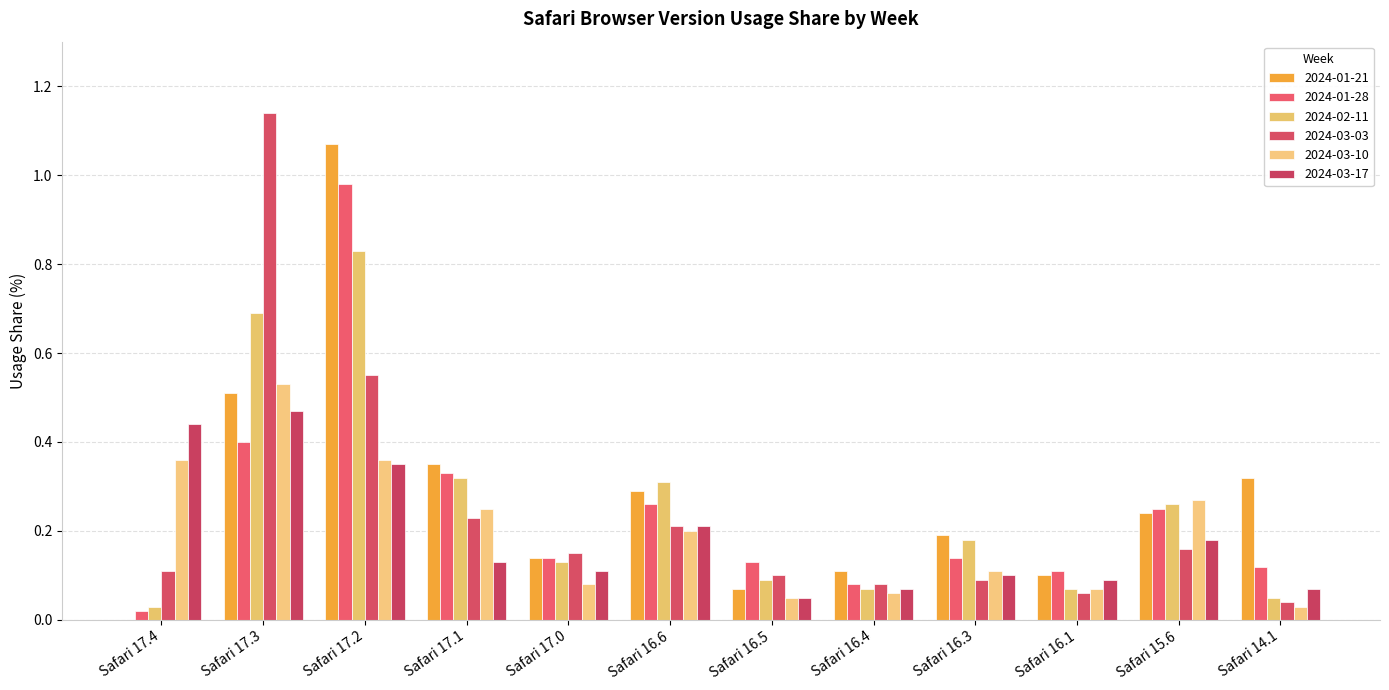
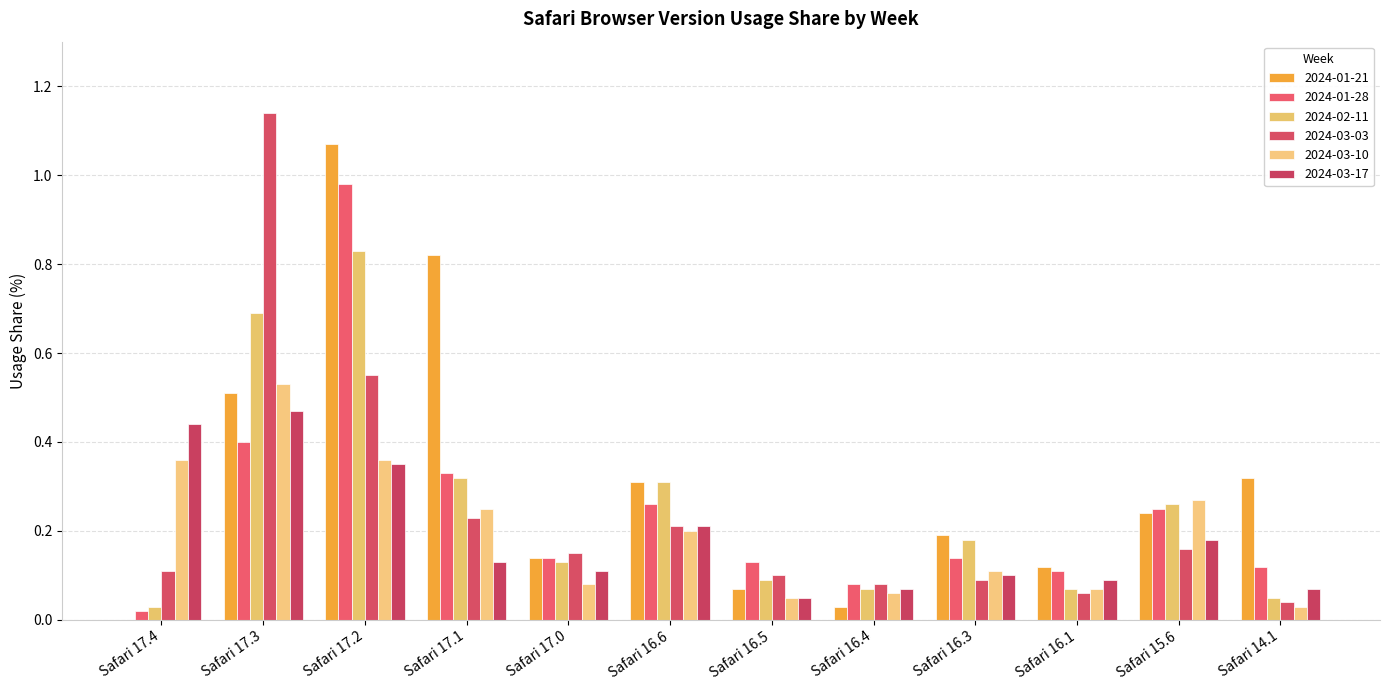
2024-01-21, Safari 17.1: 0.35 -> 0.82
2024-01-21, Safari 16.6: 0.29 -> 0.31
2024-01-21, Safari 16.4: 0.11 -> 0.03
2024-01-21, Safari 16.1: 0.10 -> 0.12
